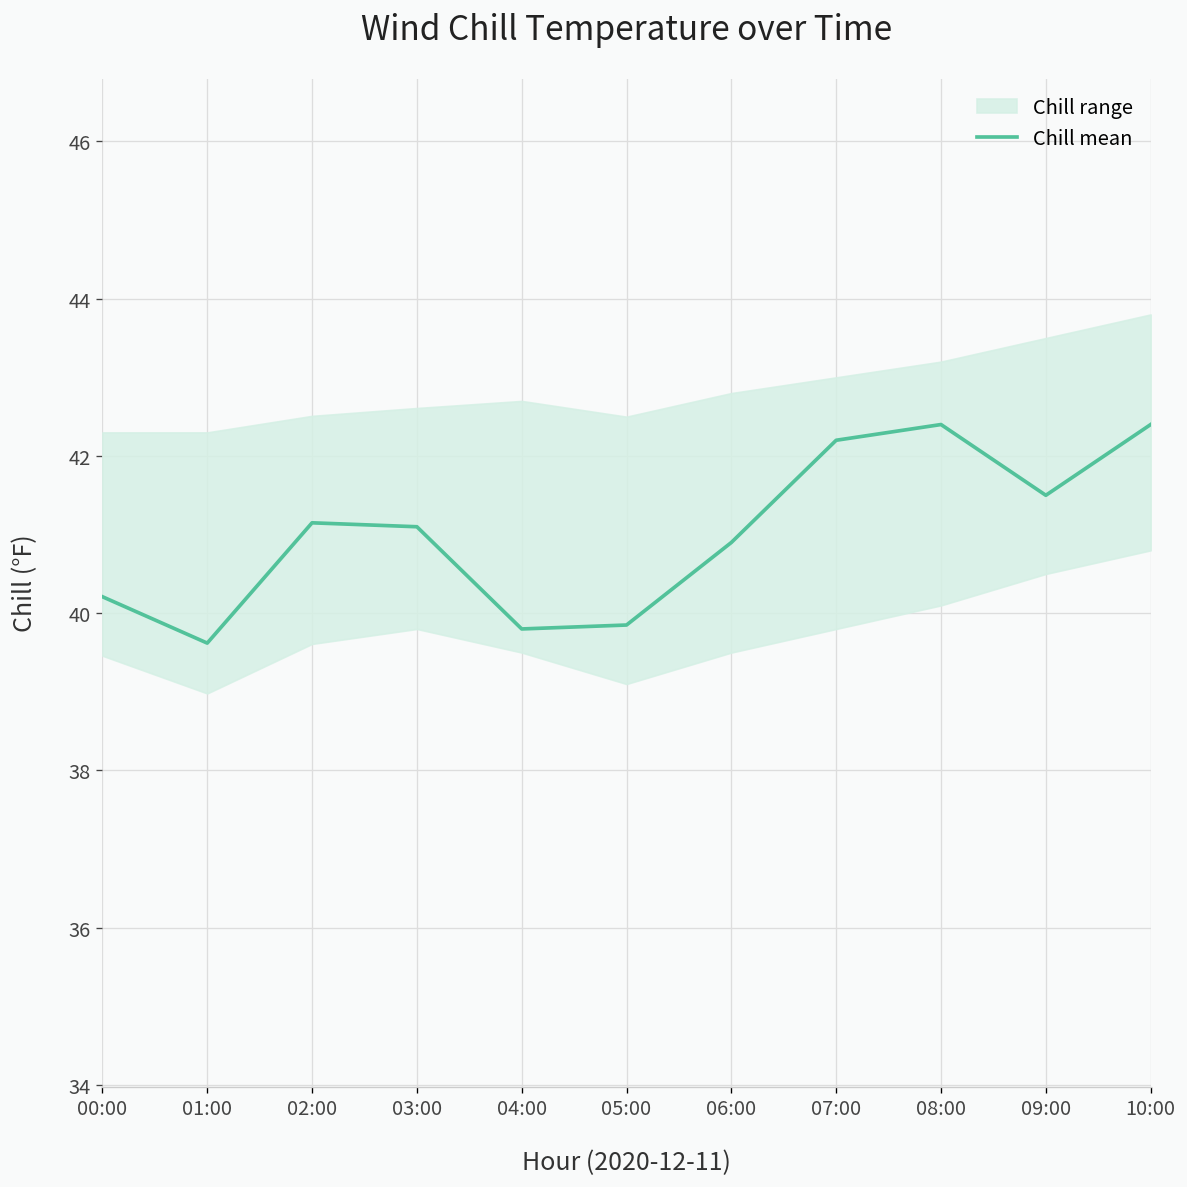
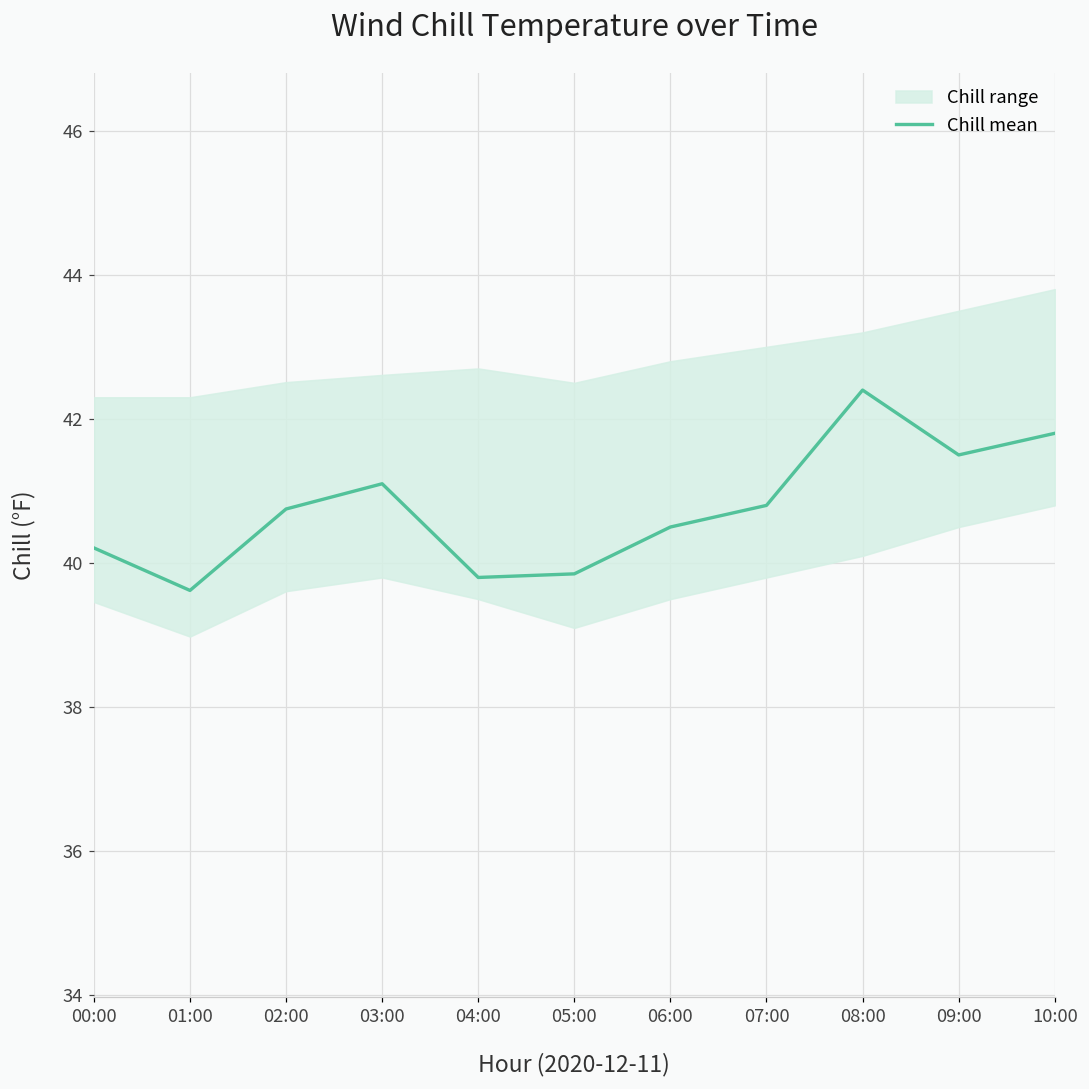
Chill mean, 02:00: 41.2 -> 40.8
Chill mean, 06:00: 40.9 -> 40.5
Chill mean, 07:00: 42.2 -> 40.8
Chill mean, 10:00: 42.4 -> 41.8
